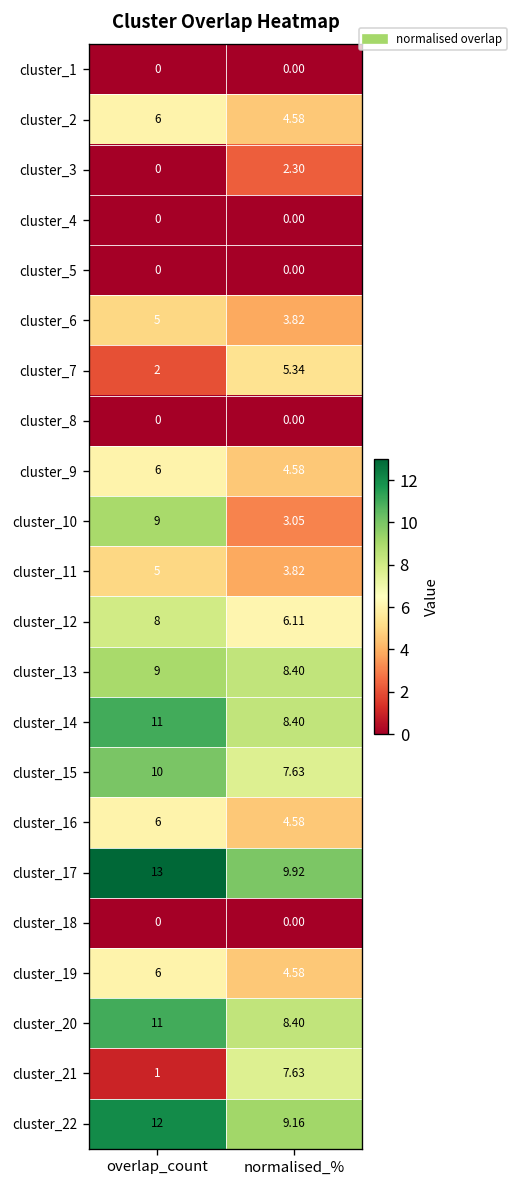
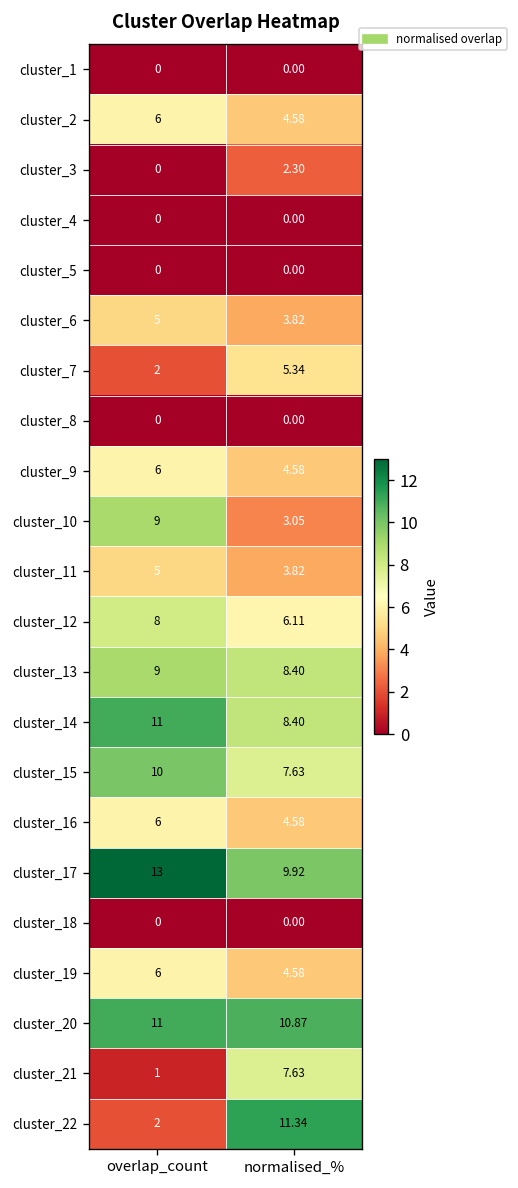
cluster_20, normalised_%: 8.40 -> 10.87
cluster_22, overlap_count: 12 -> 2
cluster_22, normalised_%: 9.16 -> 11.34
